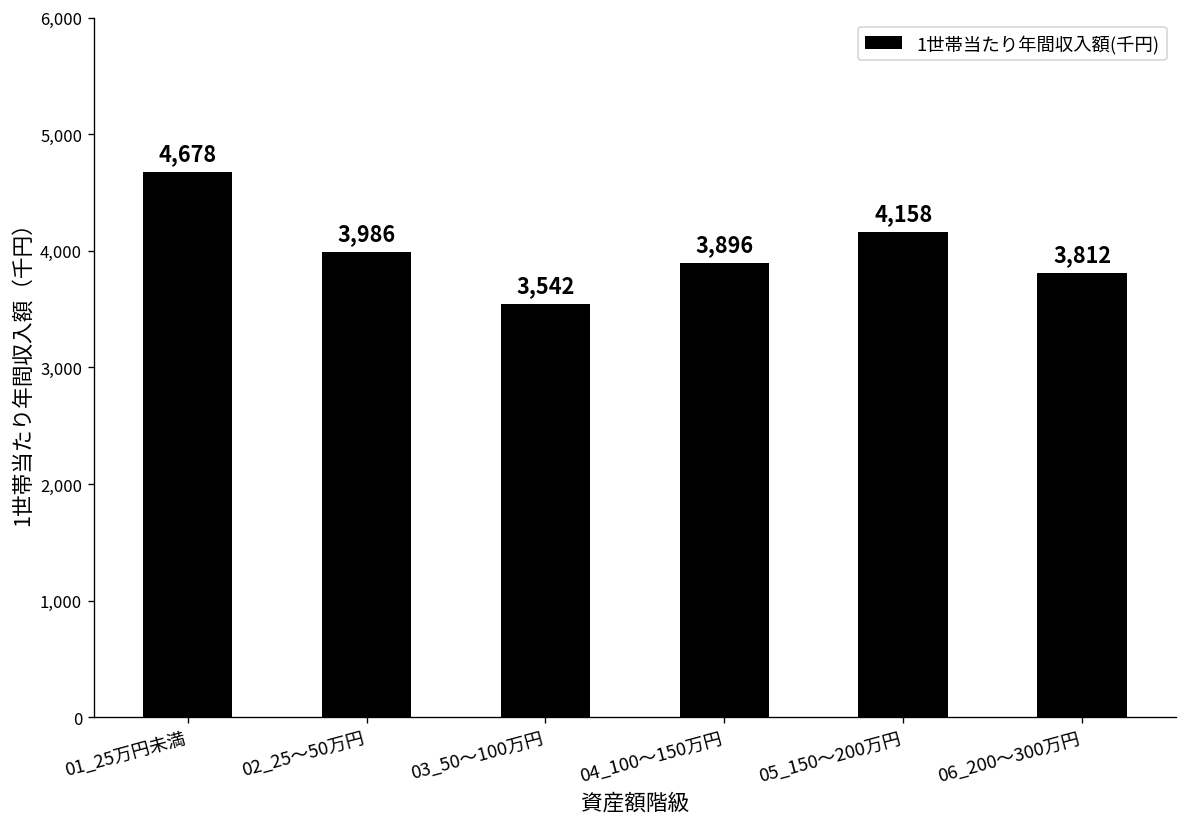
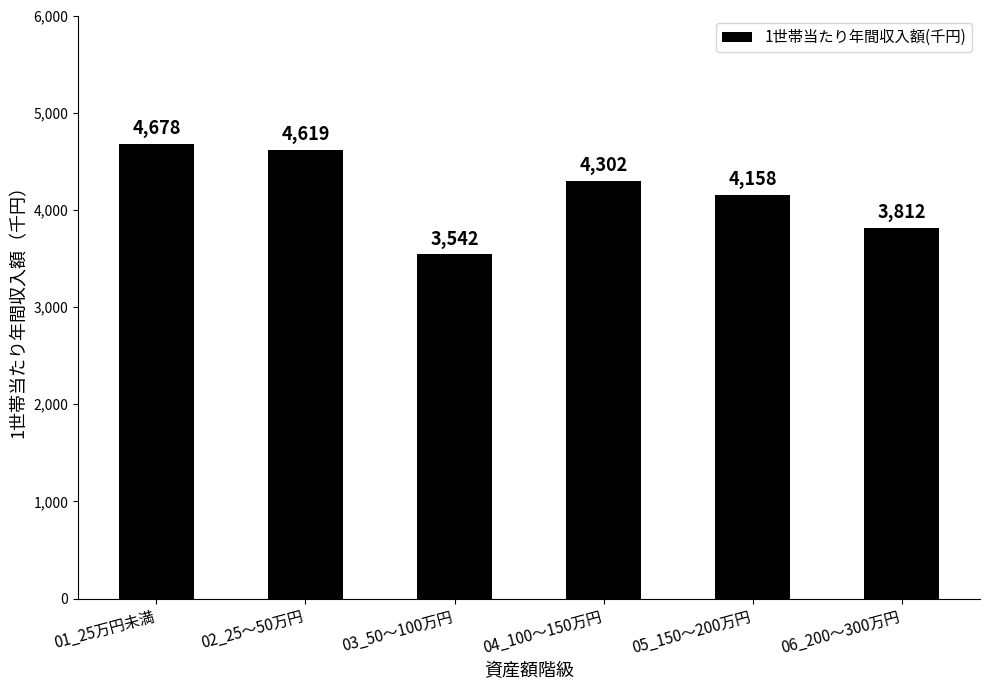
02_25～50万円: 3,986 -> 4,619
04_100～150万円: 3,896 -> 4,302
